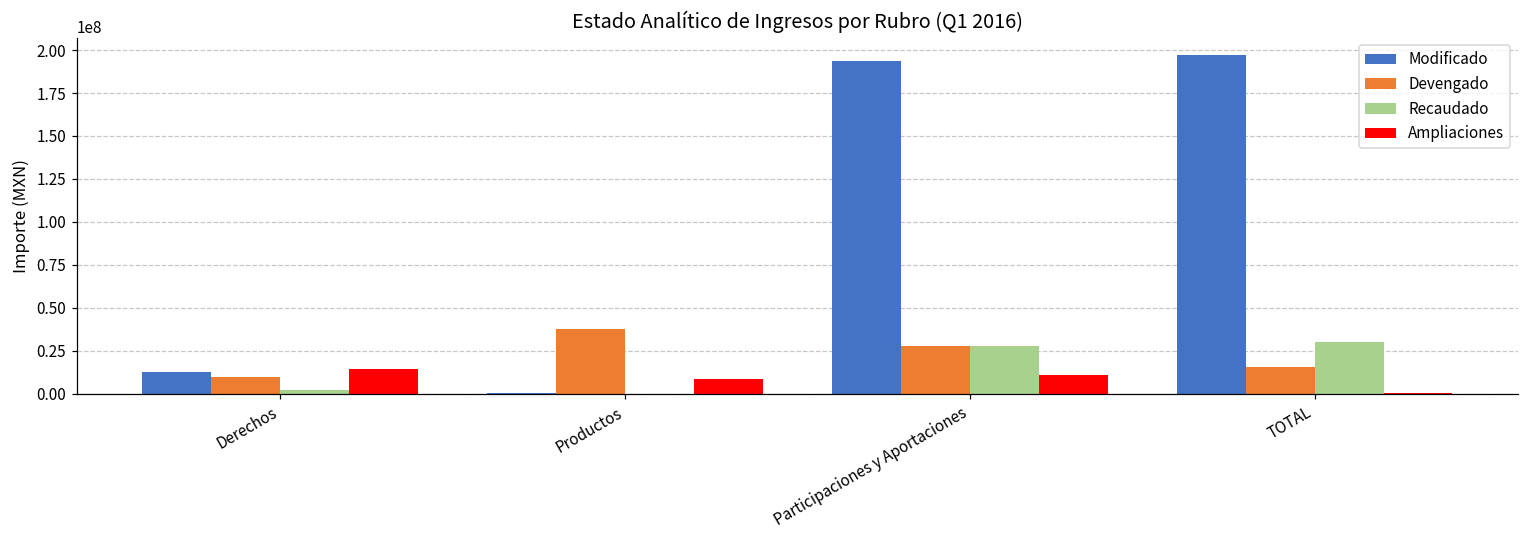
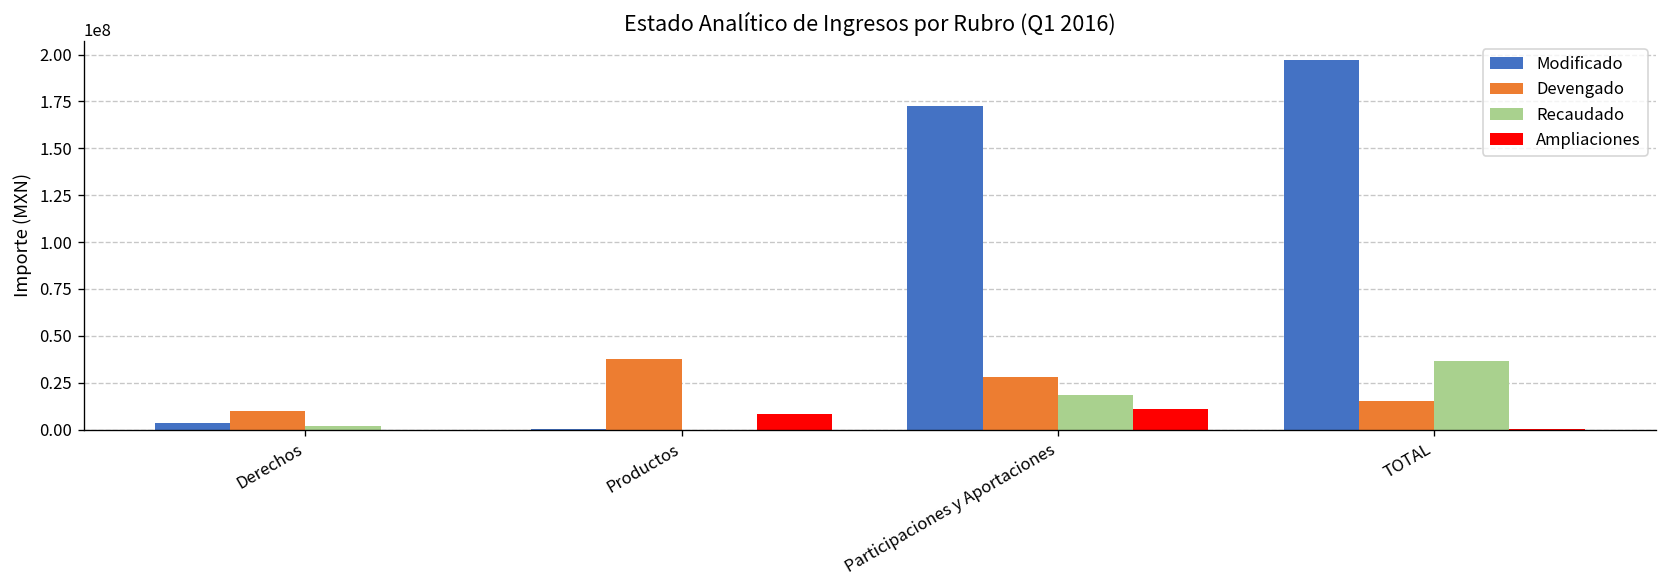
Modificado, Derechos: 13000000 -> 4000000
Ampliaciones, Derechos: 15000000 -> 0
Modificado, Participaciones y Aportaciones: 193000000 -> 173000000
Recaudado, Participaciones y Aportaciones: 28000000 -> 18000000
Recaudado, TOTAL: 30000000 -> 37000000
